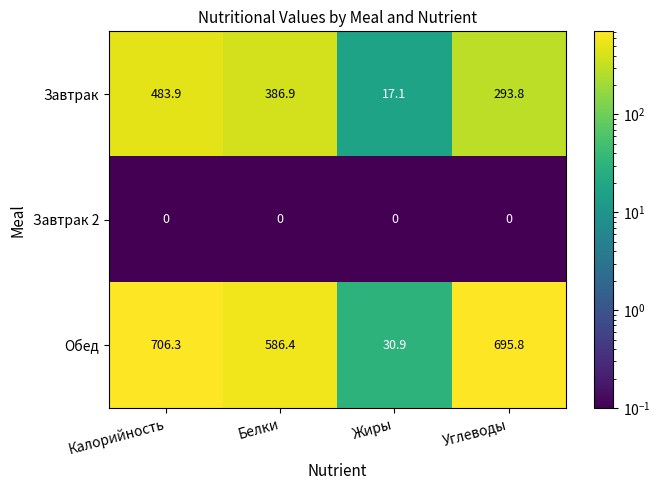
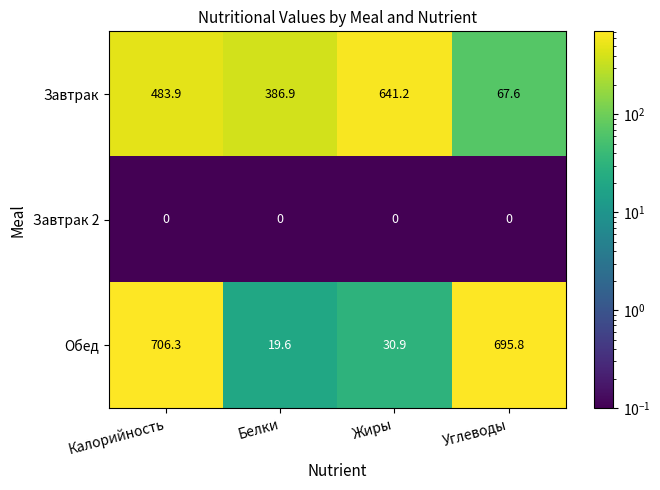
Завтрак, Жиры: 17.1 -> 641.2
Завтрак, Углеводы: 293.8 -> 67.6
Обед, Белки: 586.4 -> 19.6
